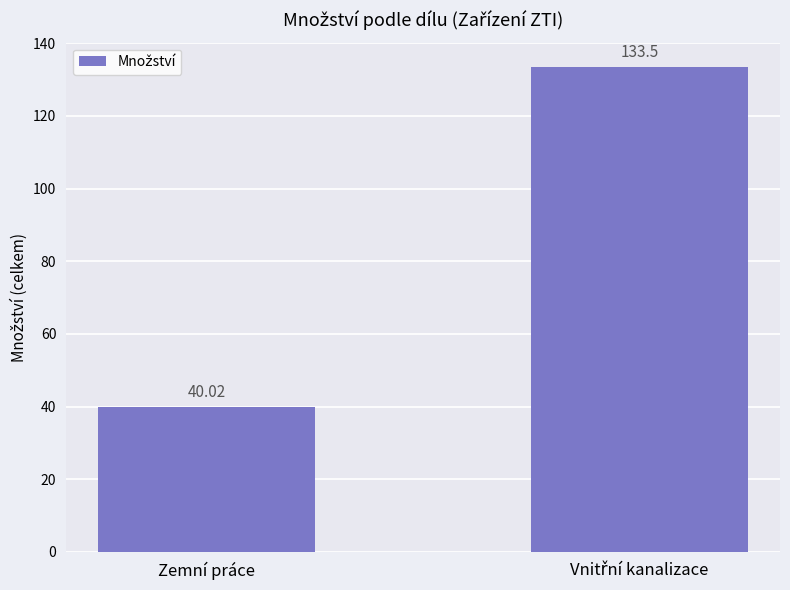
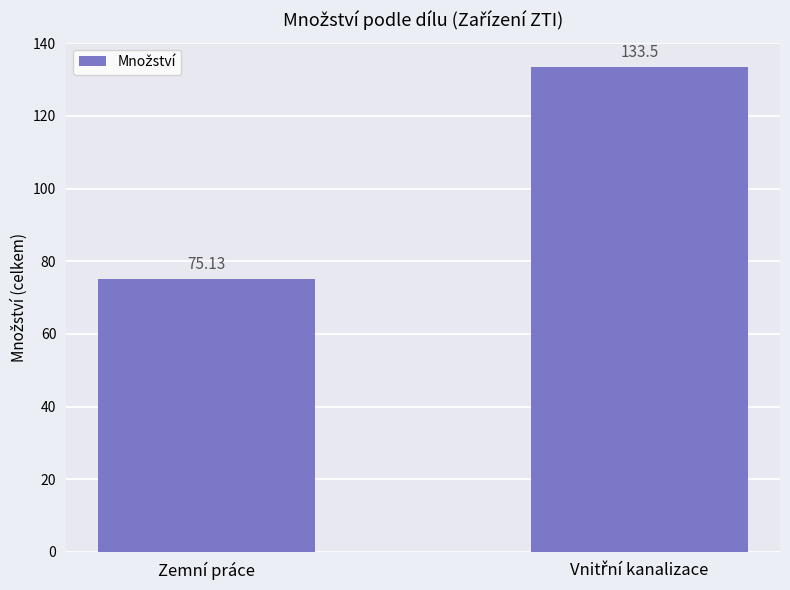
Zemní práce: 40.02 -> 75.13
